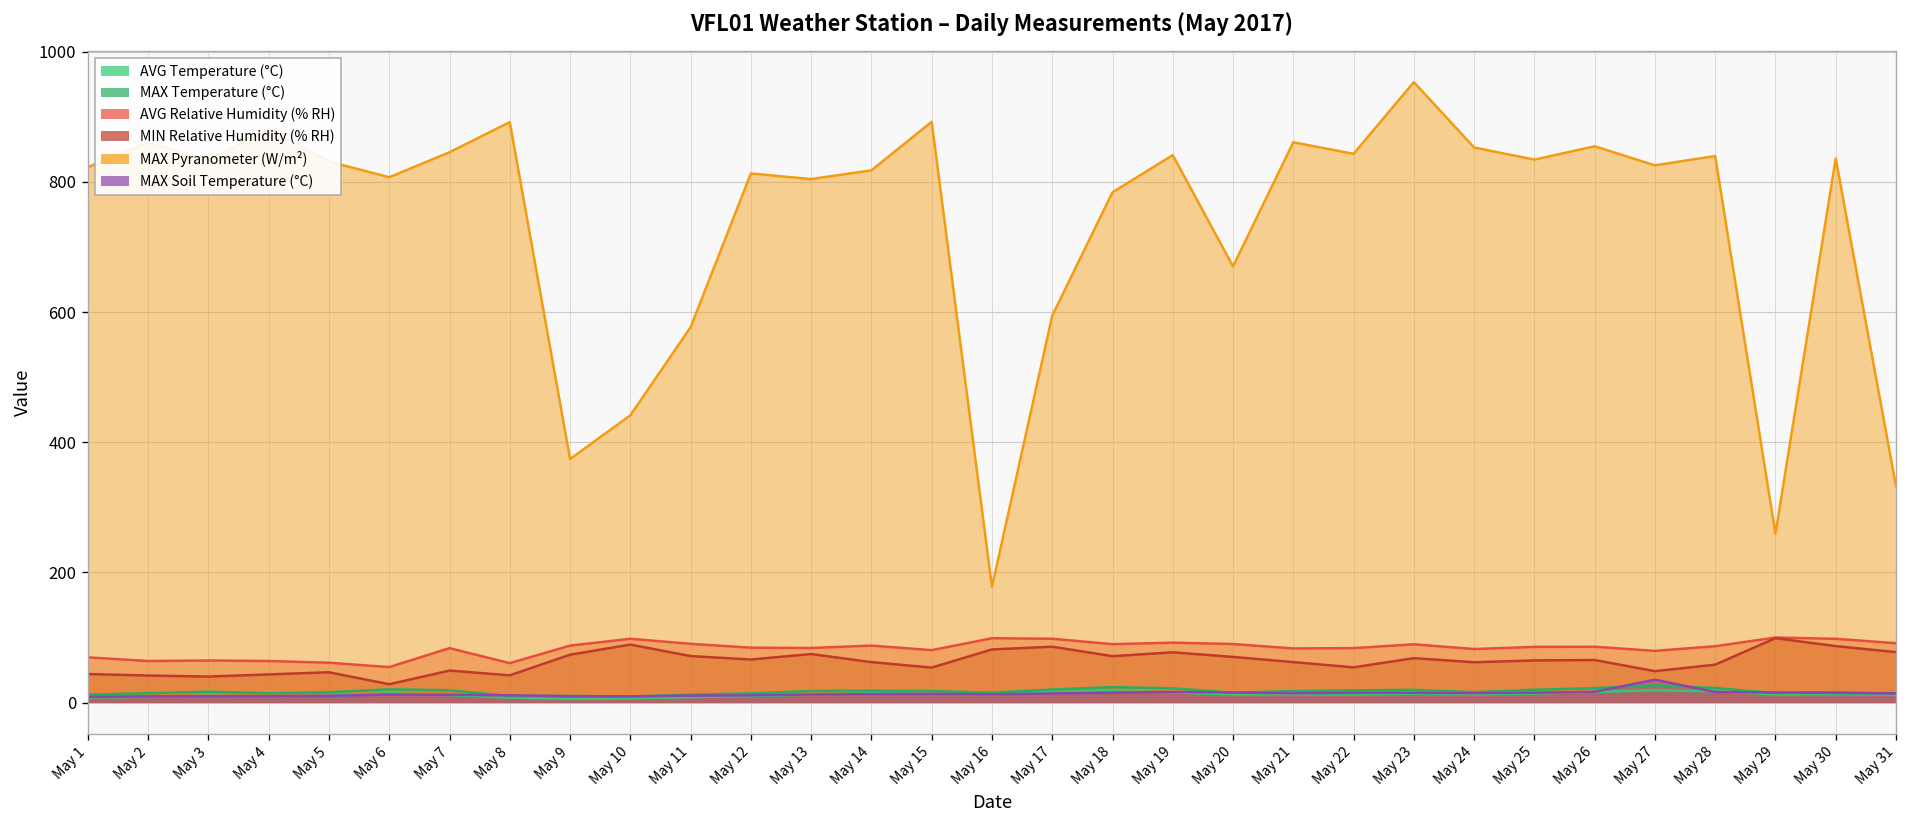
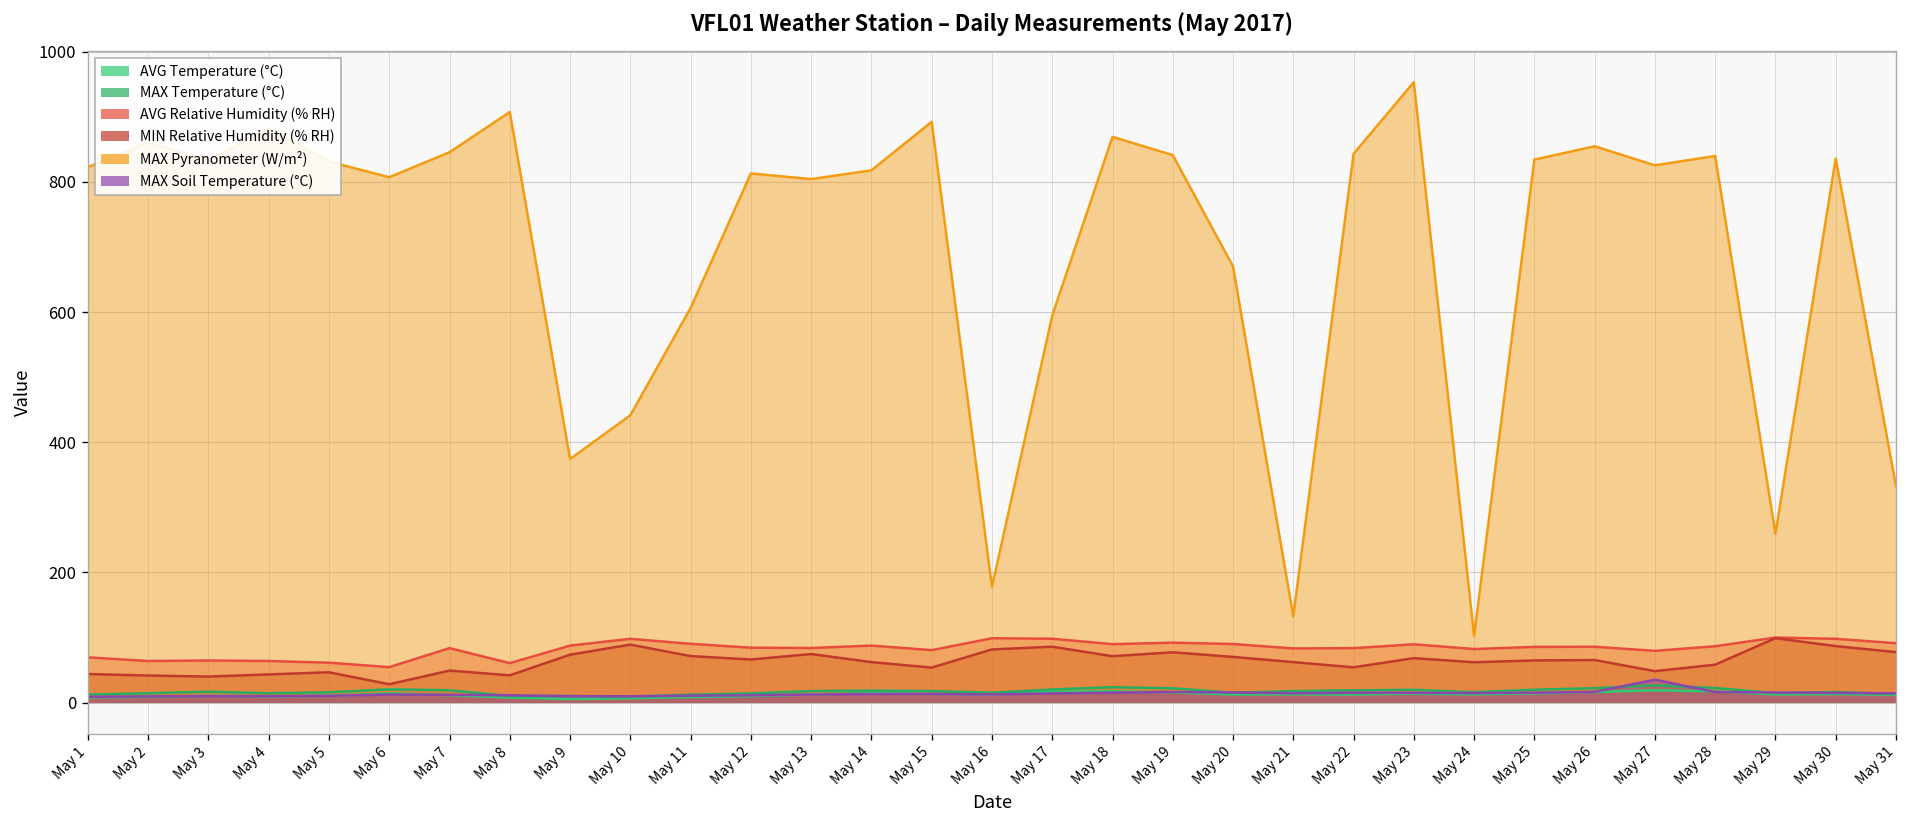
MAX Pyranometer (W/m²), May 8: 890 -> 910
MAX Pyranometer (W/m²), May 11: 580 -> 610
MAX Pyranometer (W/m²), May 18: 780 -> 870
MAX Pyranometer (W/m²), May 21: 860 -> 130
MAX Pyranometer (W/m²), May 24: 850 -> 100
